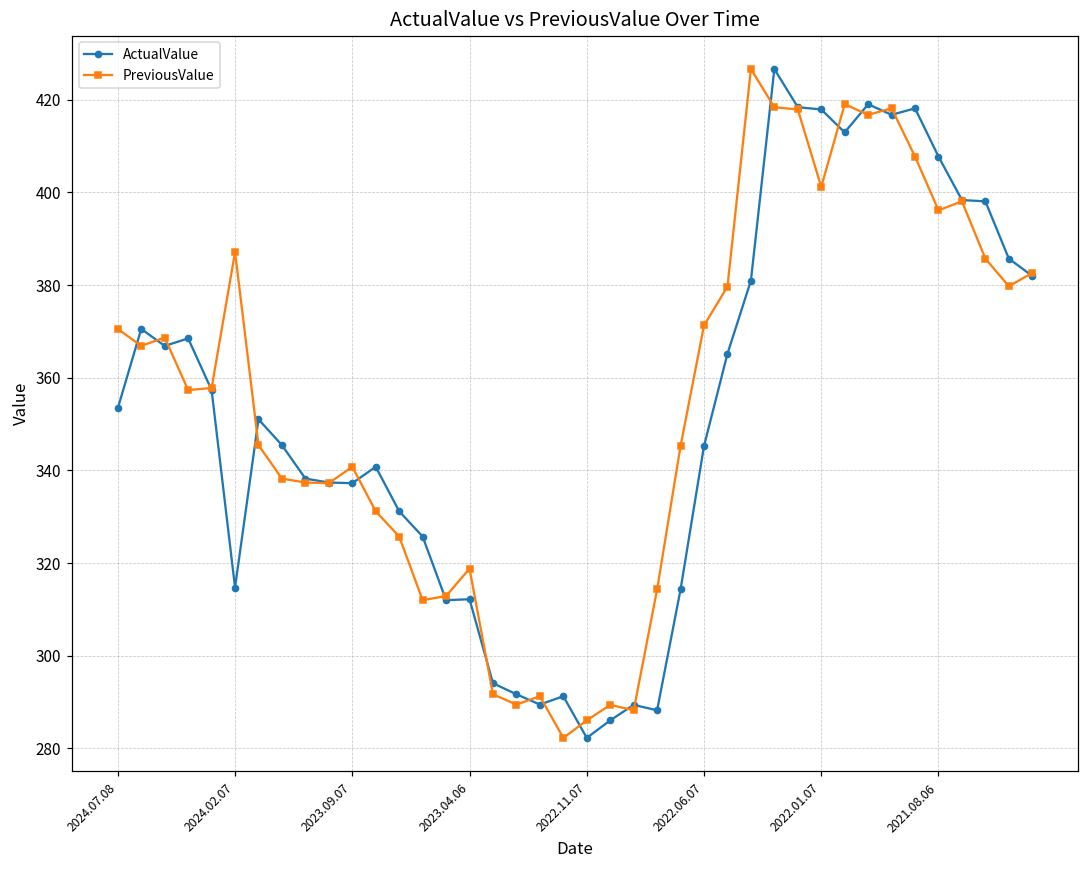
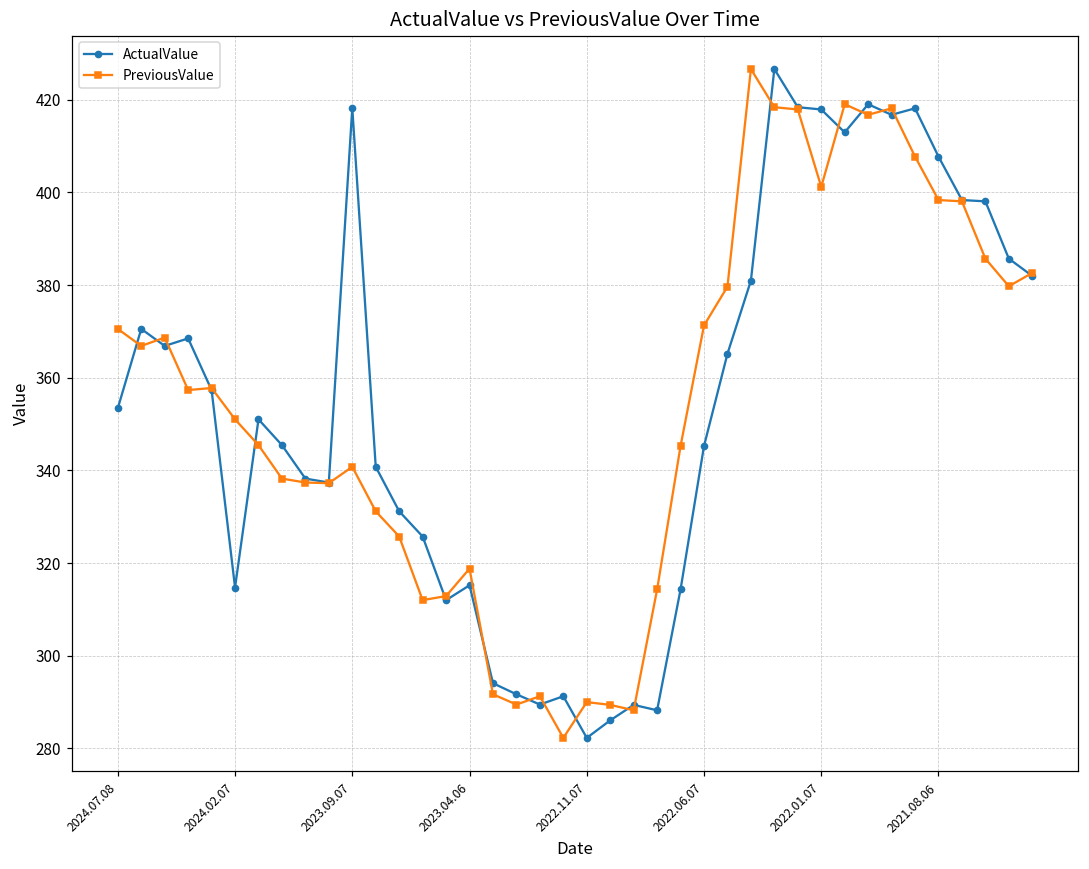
PreviousValue, 2024.02.07: 387 -> 351
ActualValue, 2023.09.07: 337 -> 418
ActualValue, 2023.04.06: 312 -> 315
PreviousValue, 2022.11.07: 286 -> 290
PreviousValue, 2021.08.06: 396 -> 398
